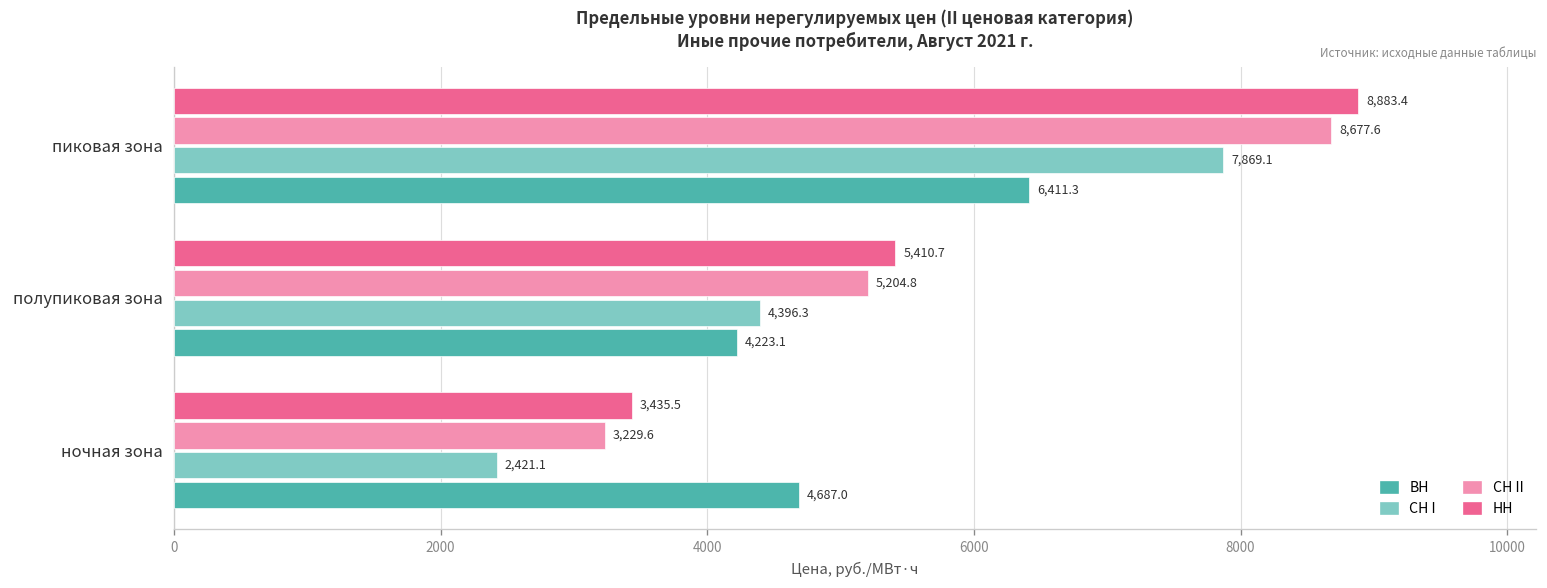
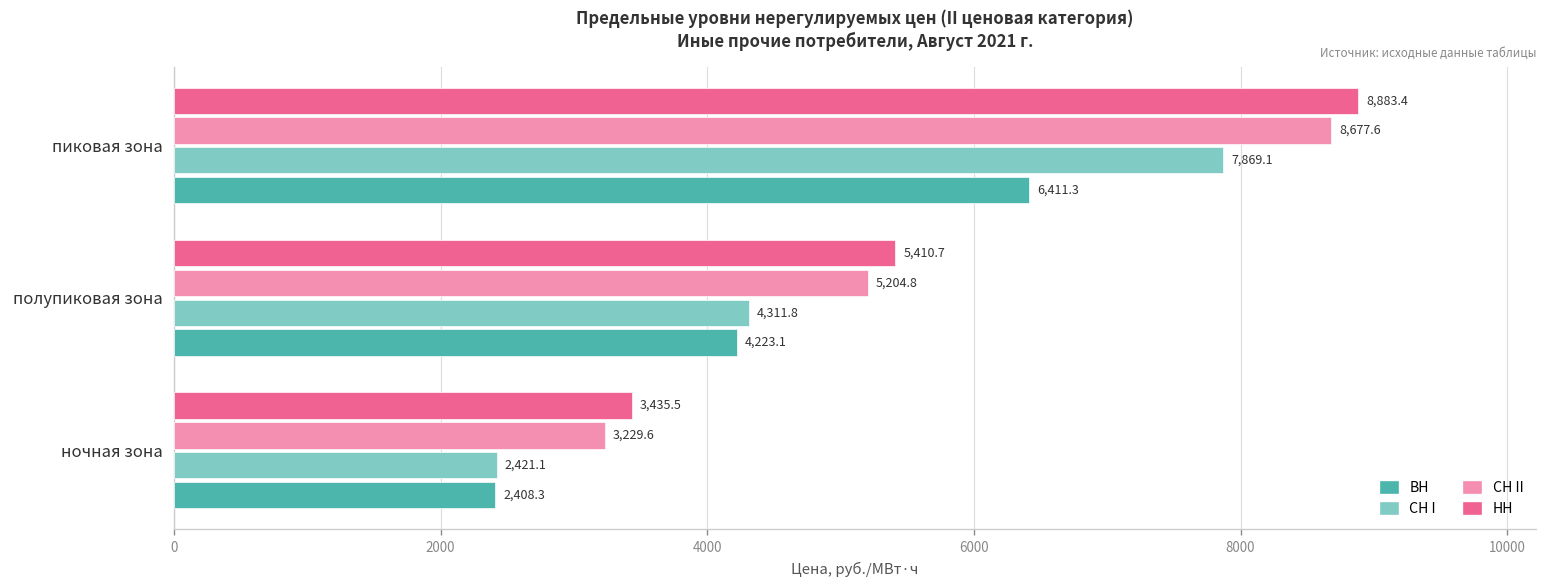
СН I, полупиковая зона: 4,396.3 -> 4,311.8
ВН, ночная зона: 4,687.0 -> 2,408.3
